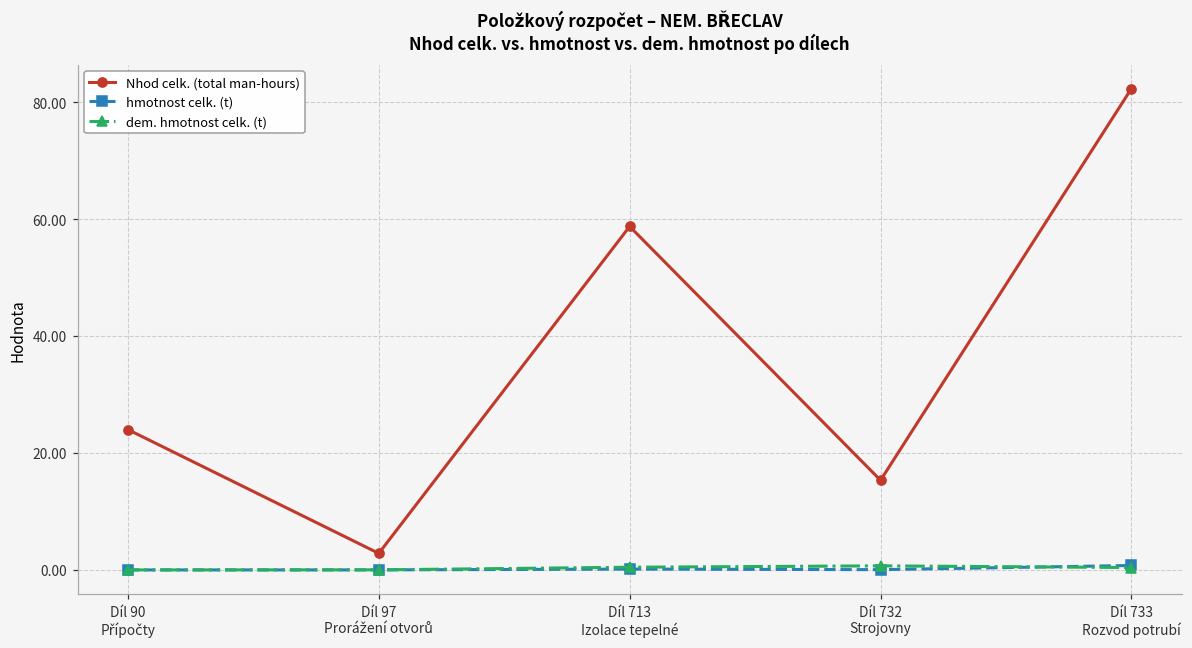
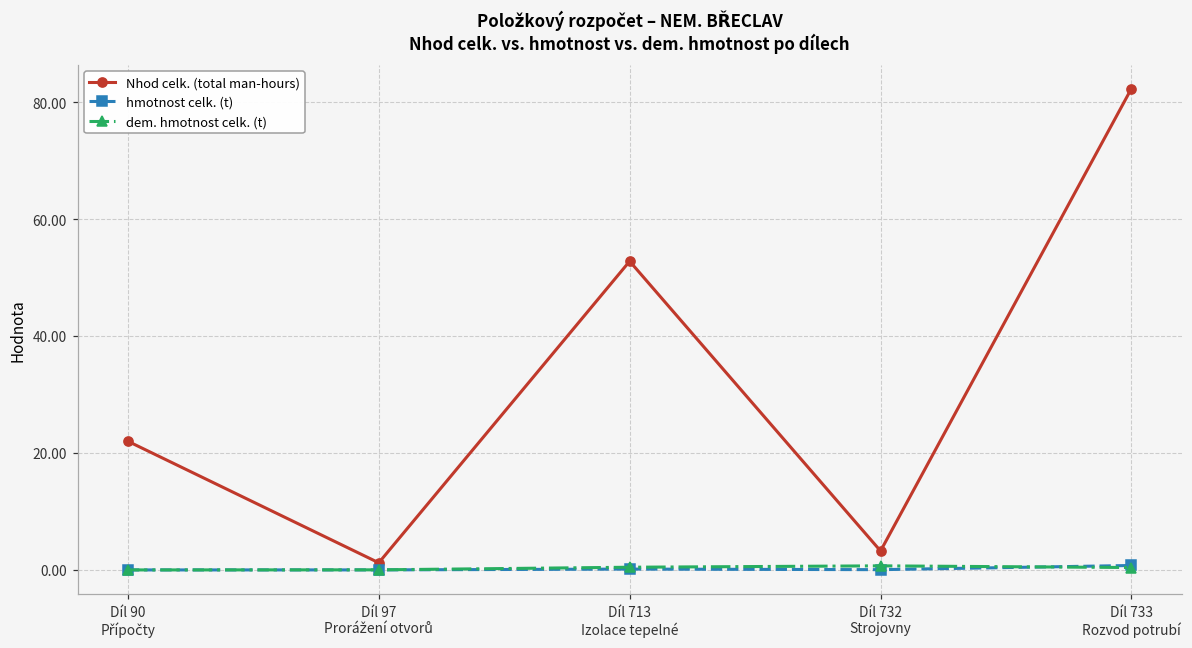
Nhod celk. (total man-hours), Díl 90 Přípočty: 24 -> 22
Nhod celk. (total man-hours), Díl 97 Prorážení otvorů: 3 -> 1
Nhod celk. (total man-hours), Díl 713 Izolace tepelné: 59 -> 53
Nhod celk. (total man-hours), Díl 732 Strojovny: 15 -> 3
